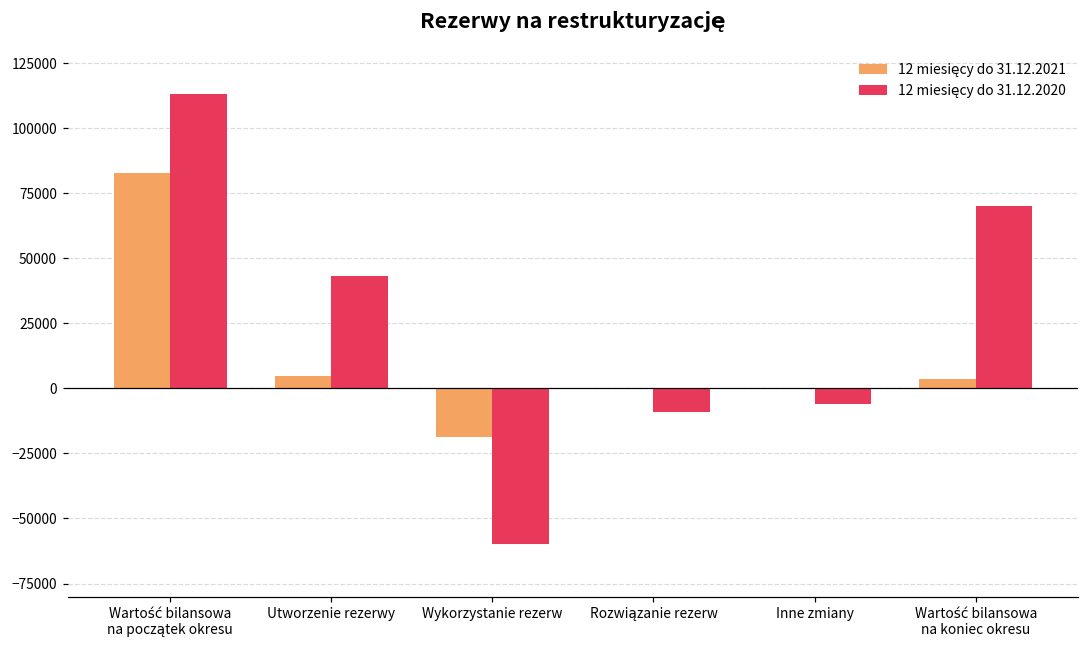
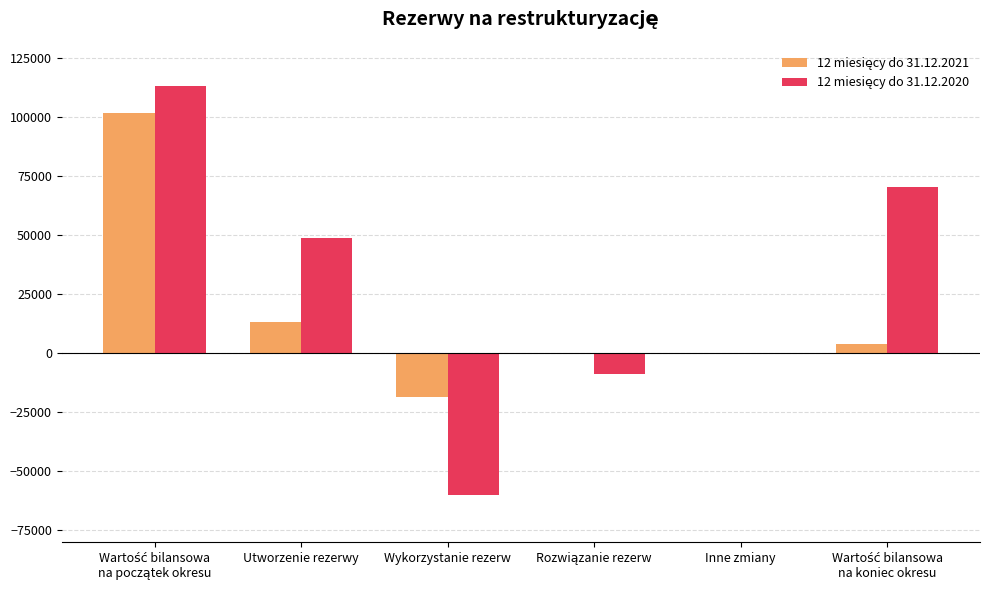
12 miesięcy do 31.12.2021, Wartość bilansowa na początek okresu: 83000 -> 101000
12 miesięcy do 31.12.2021, Utworzenie rezerwy: 5000 -> 13000
12 miesięcy do 31.12.2020, Utworzenie rezerwy: 43000 -> 49000
12 miesięcy do 31.12.2020, Inne zmiany: -6000 -> 0
